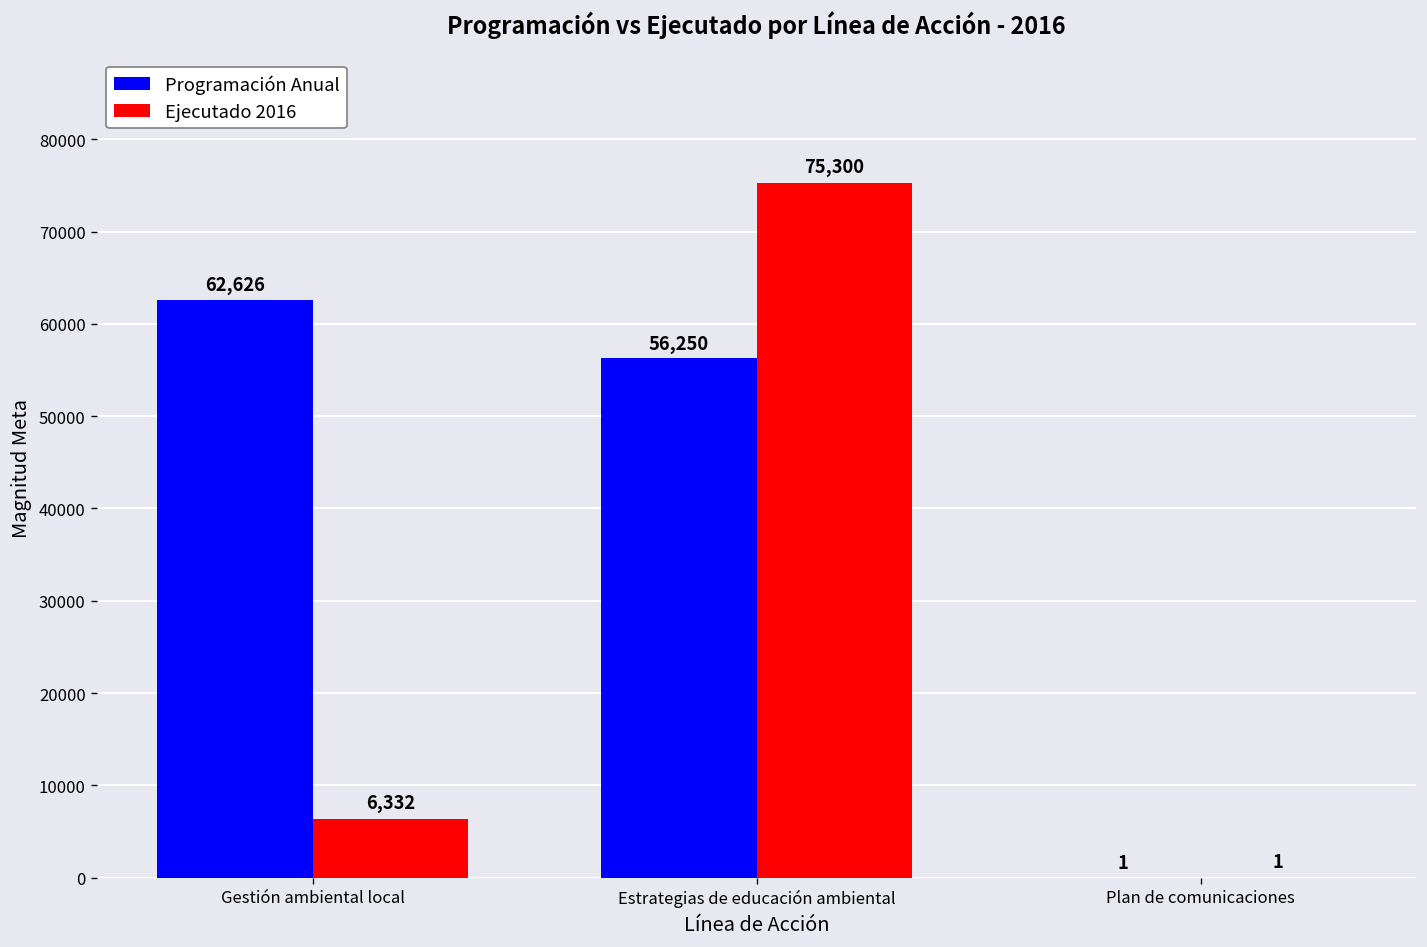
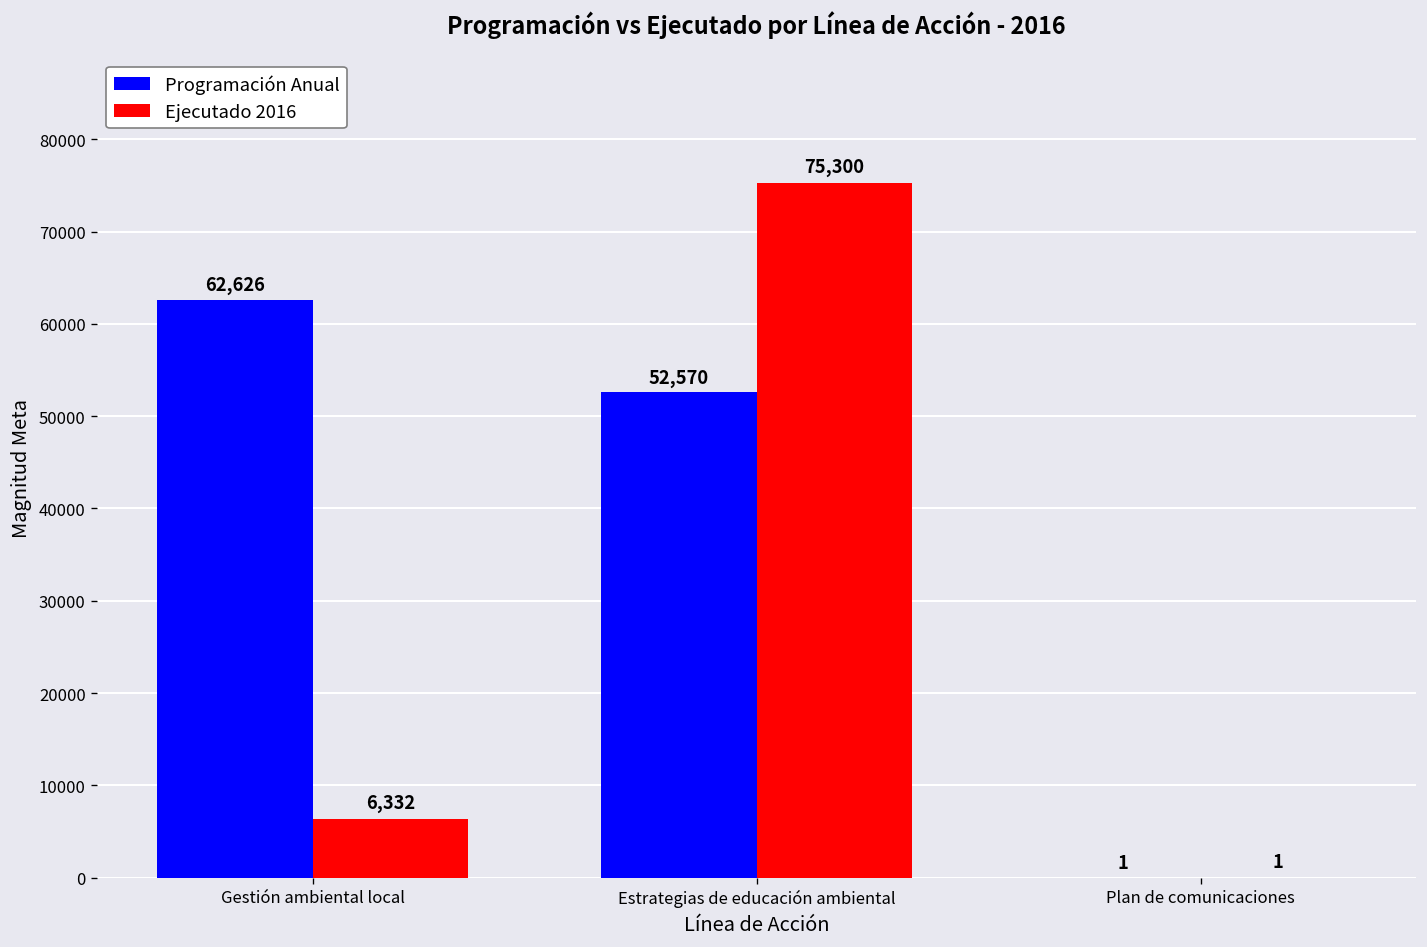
Programación Anual, Estrategias de educación ambiental: 56,250 -> 52,570
